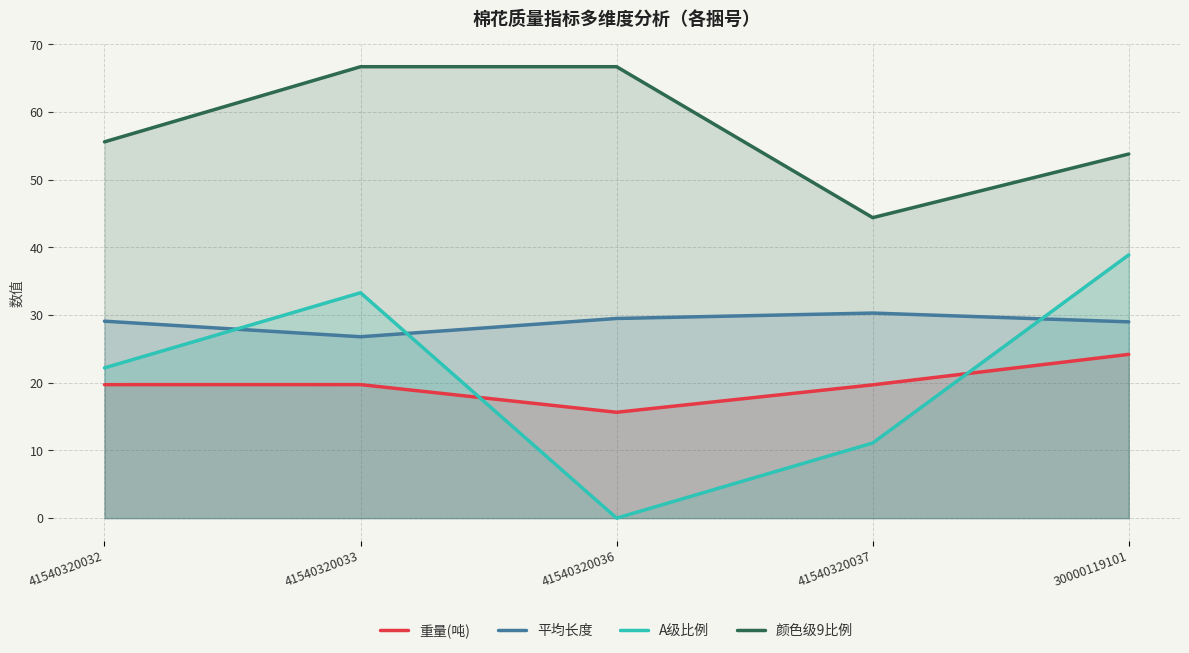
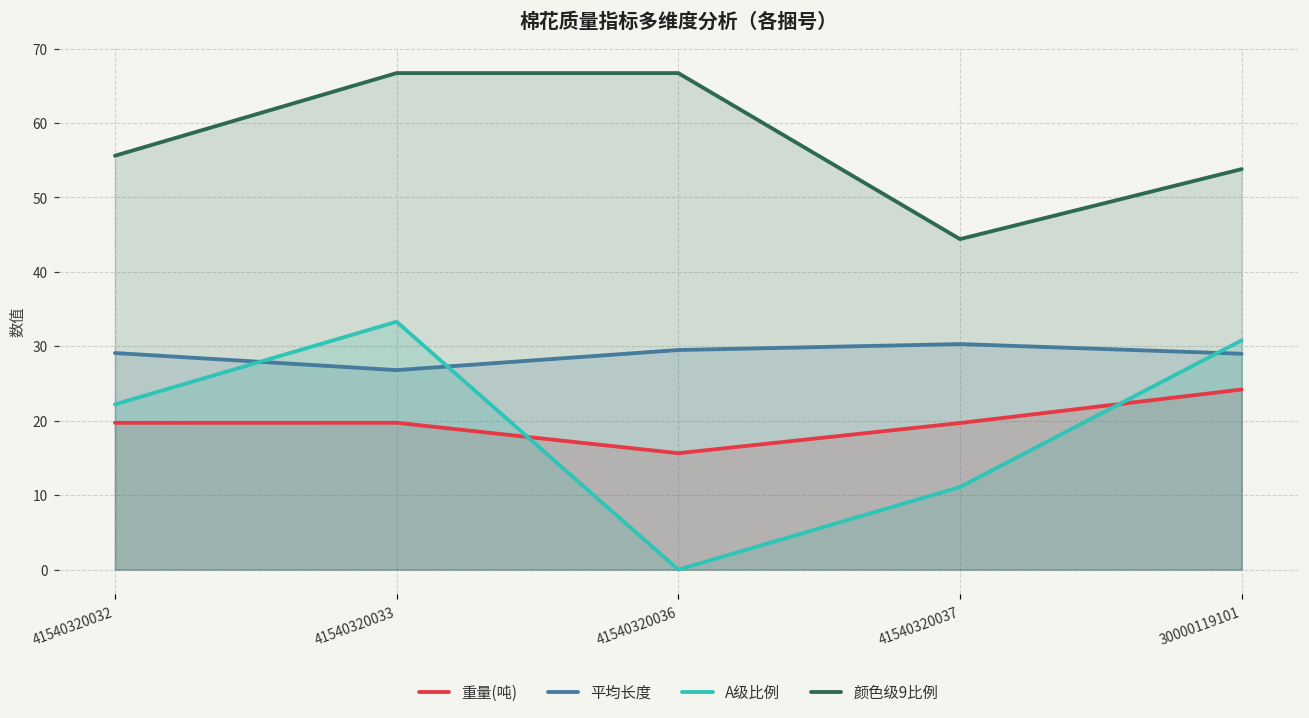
A级比例, 30000119101: 39 -> 31
